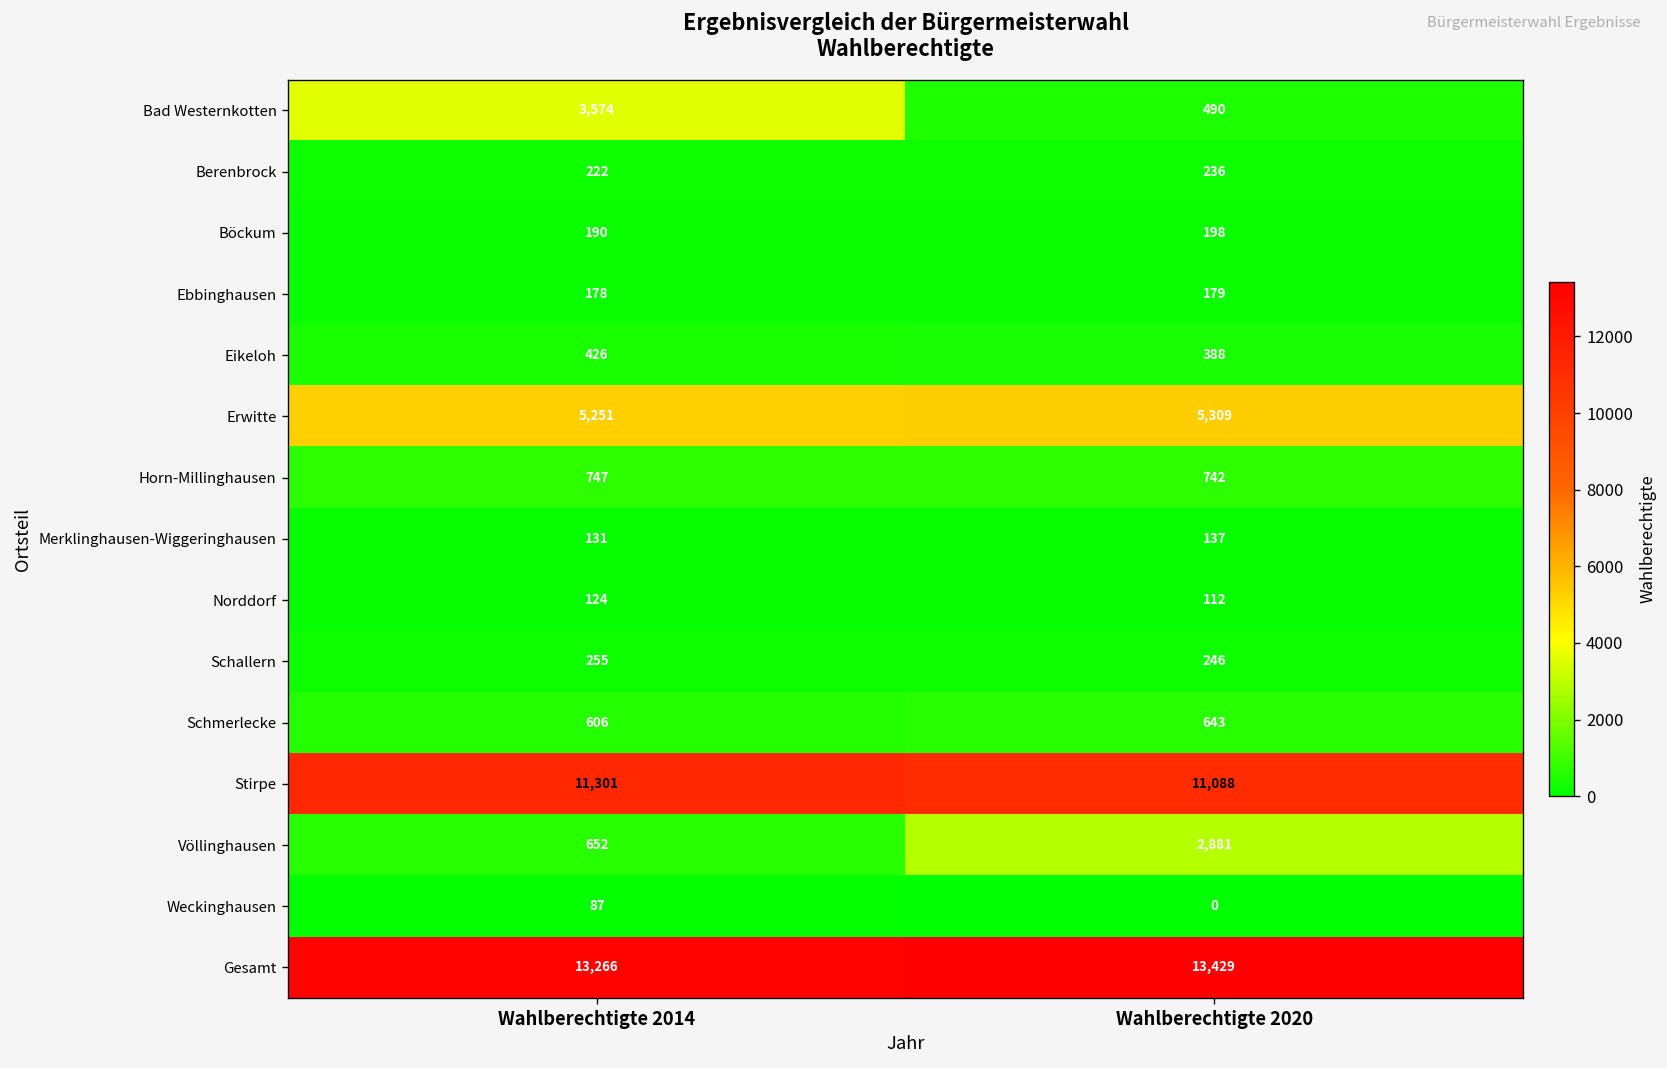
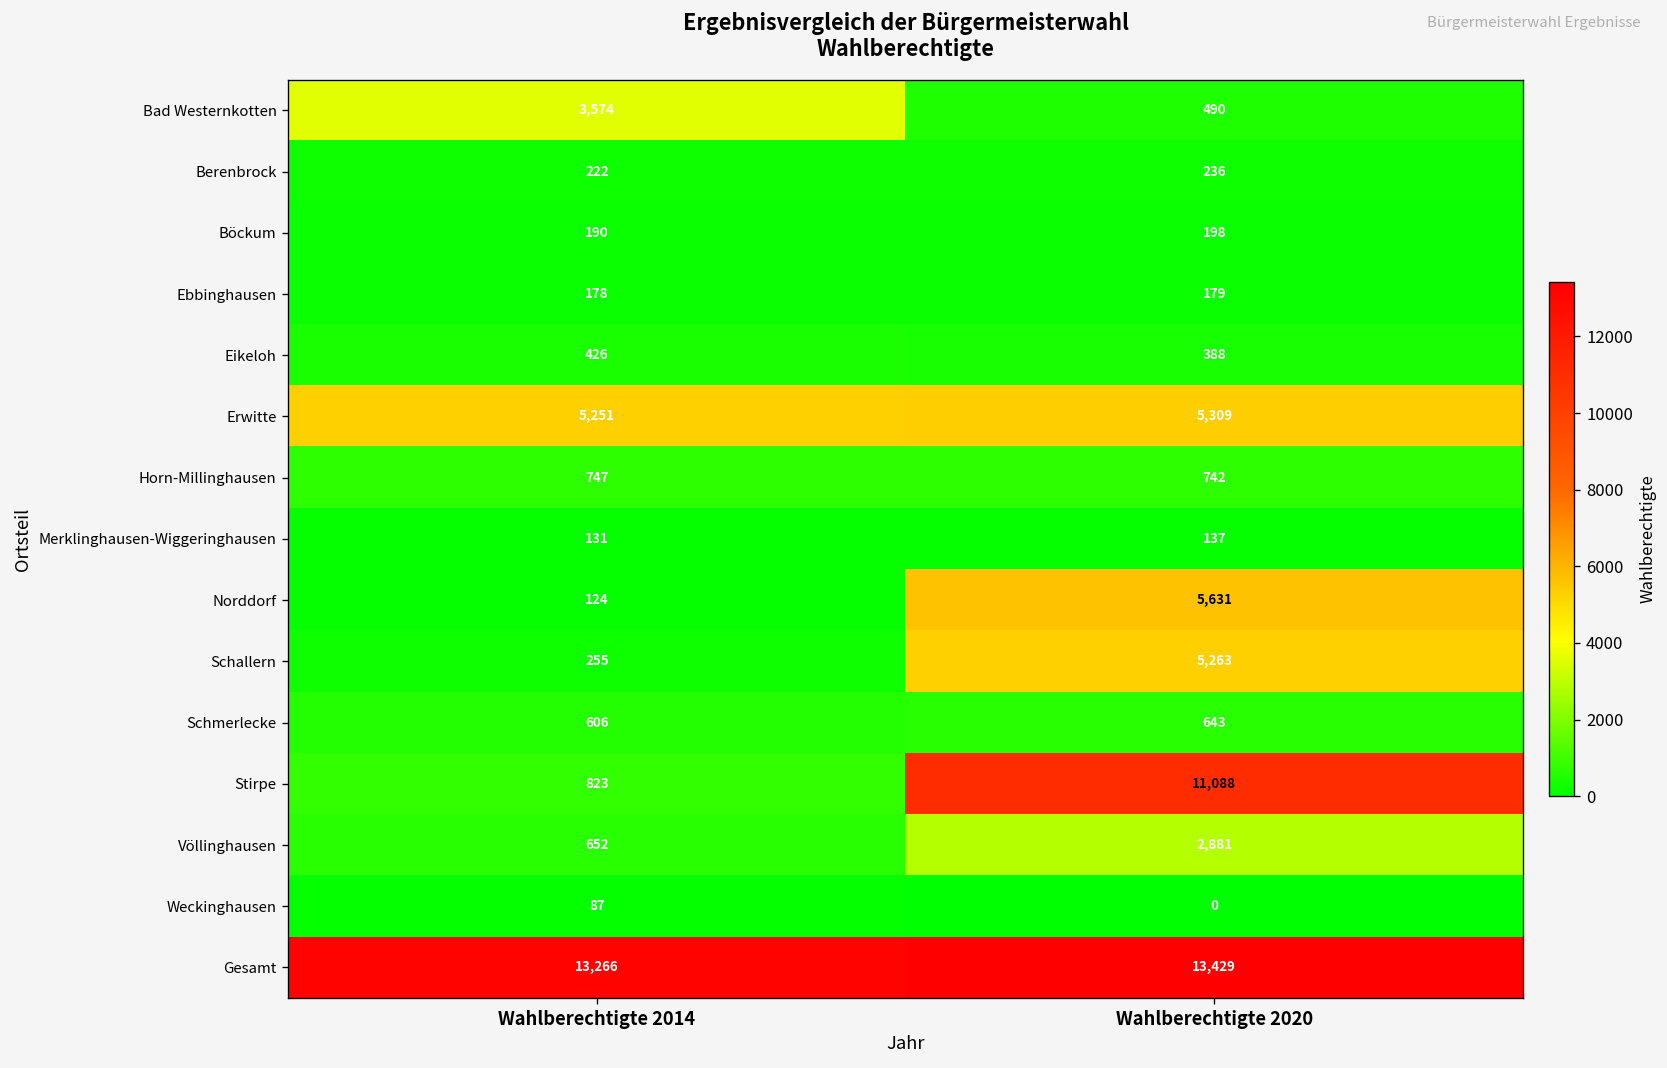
Norddorf, Wahlberechtigte 2020: 112 -> 5,631
Schallern, Wahlberechtigte 2020: 246 -> 5,263
Stirpe, Wahlberechtigte 2014: 11,301 -> 823
